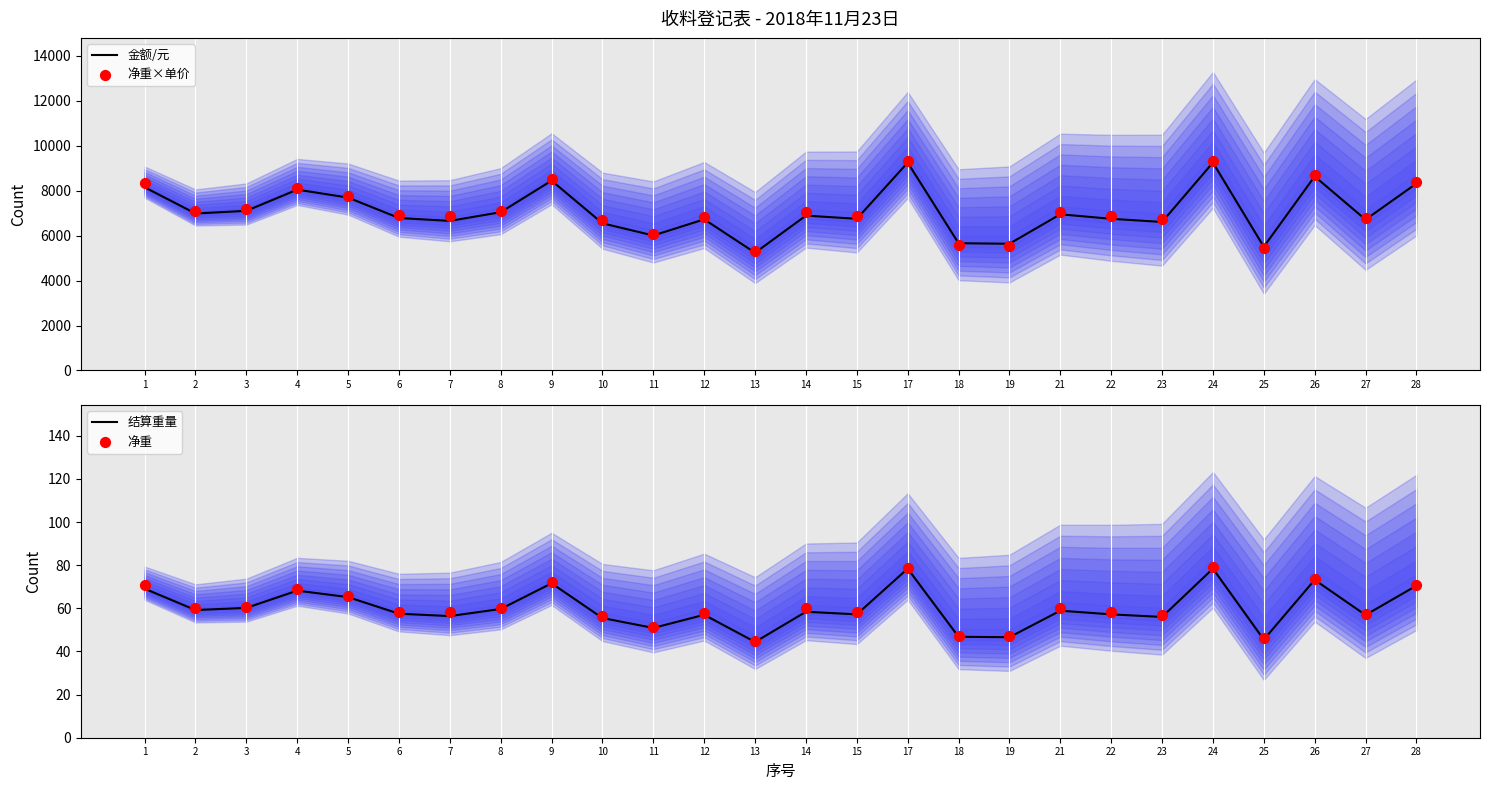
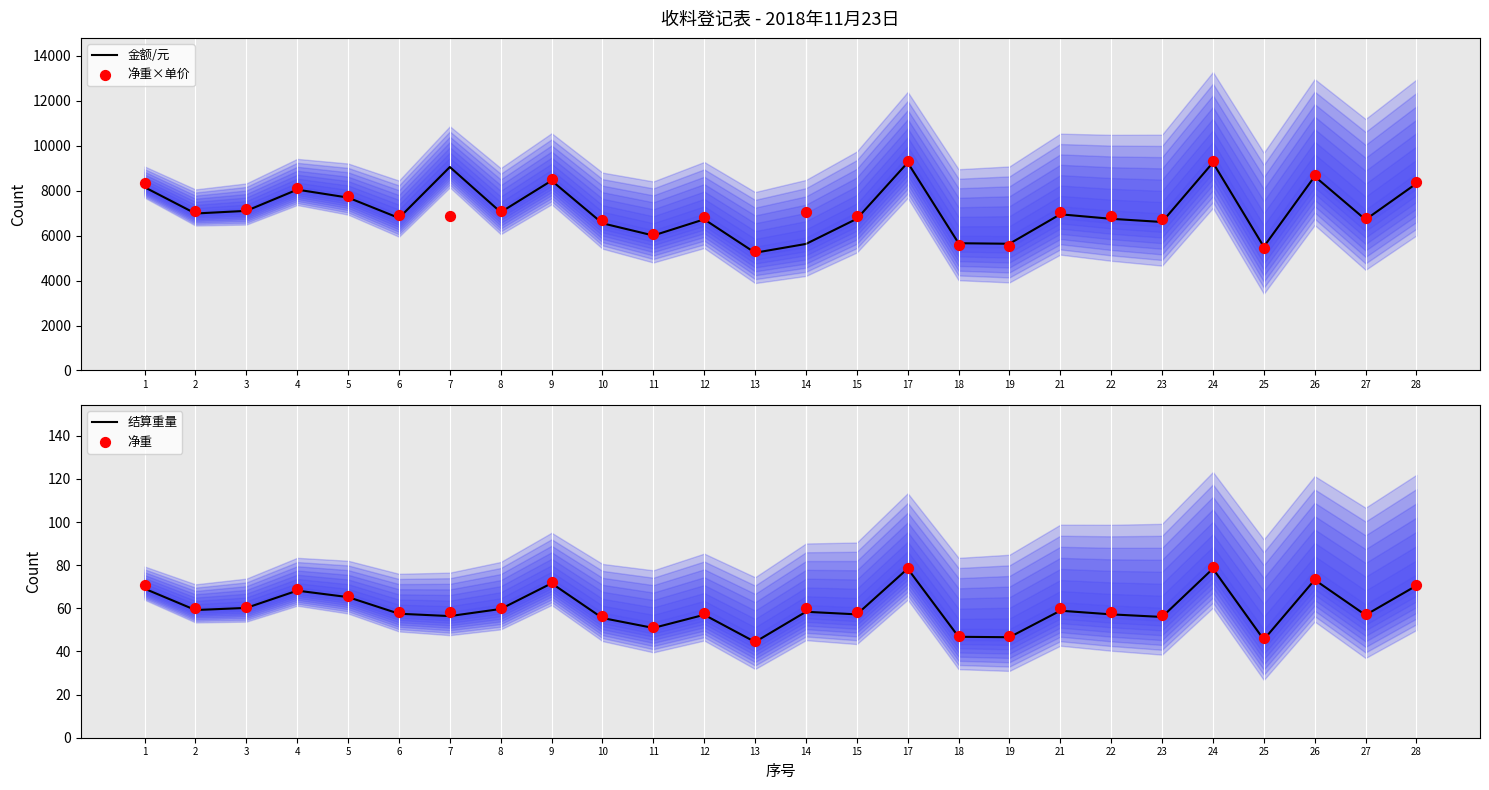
收料登记表 - 2018年11月23日, 金额/元, 7: 6700 -> 9100
收料登记表 - 2018年11月23日, 金额/元, 14: 6900 -> 5600
